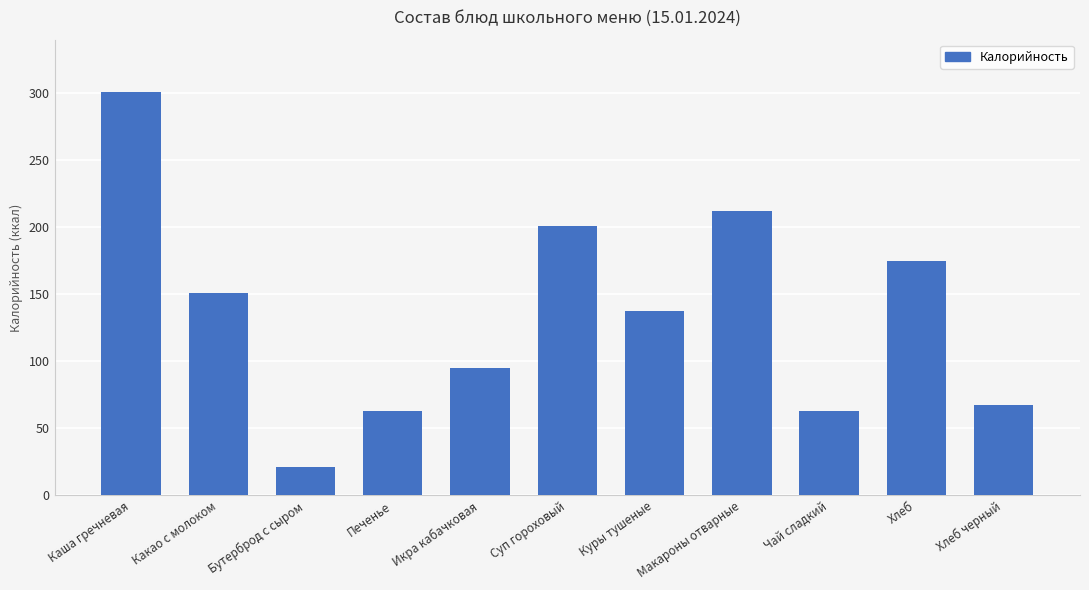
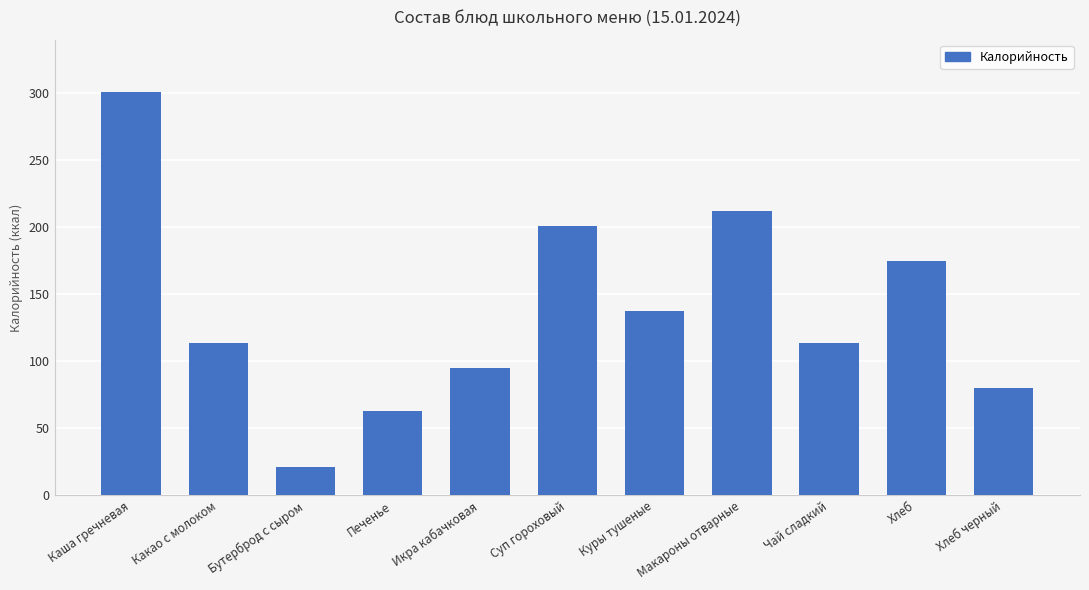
Какао с молоком: 151 -> 114
Чай сладкий: 63 -> 114
Хлеб черный: 68 -> 80
